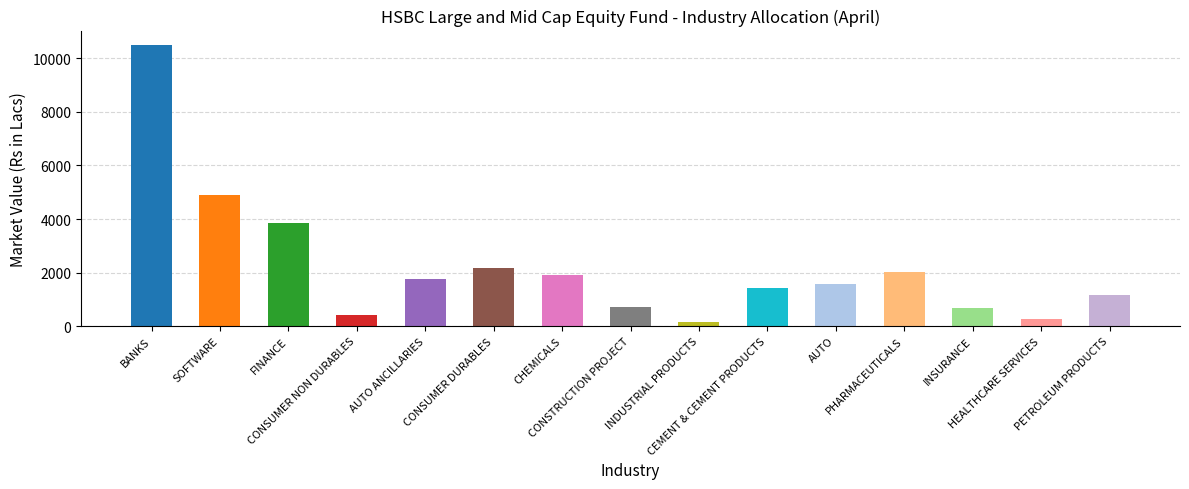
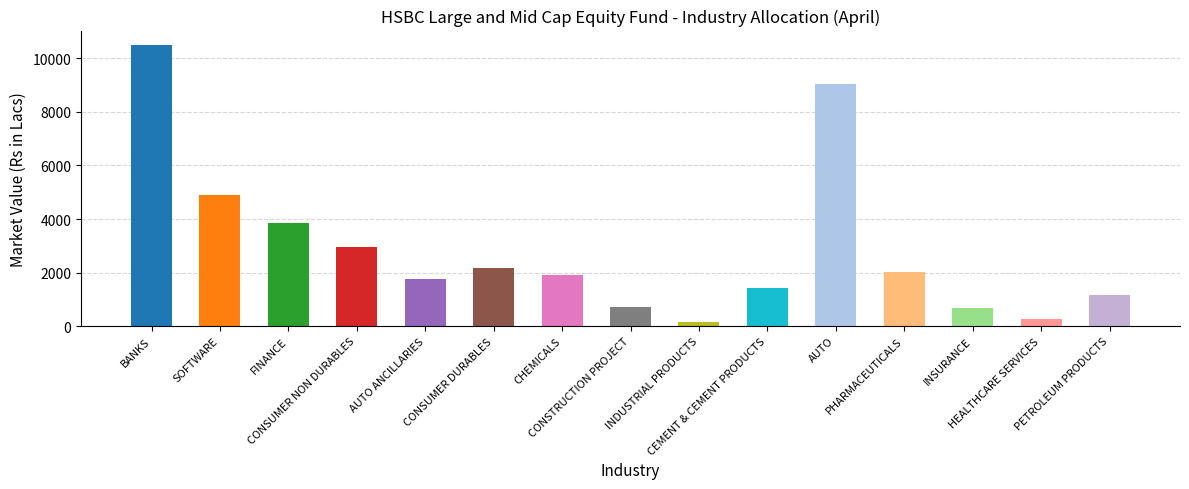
CONSUMER NON DURABLES: 400 -> 3000
AUTO: 1600 -> 9100
